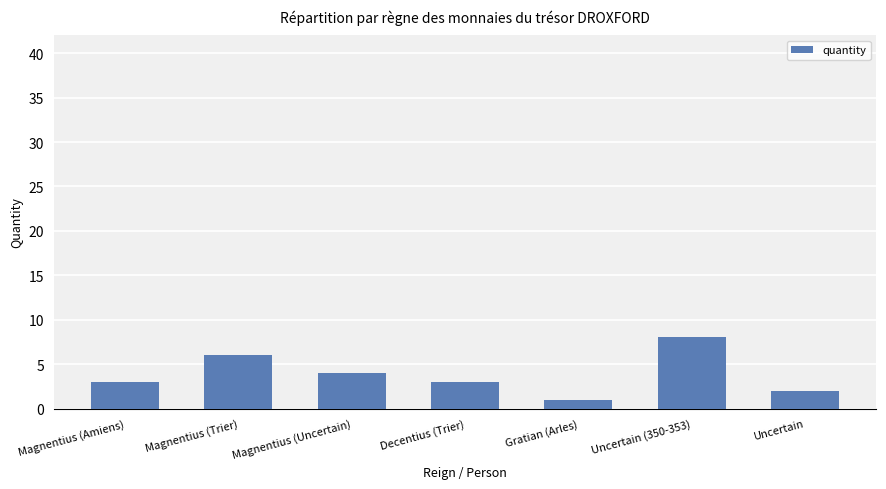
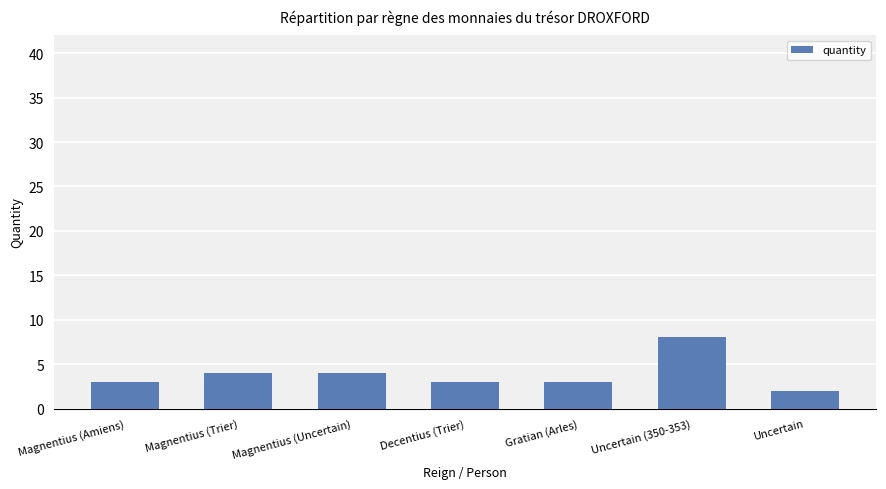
Magnentius (Trier): 6 -> 4
Gratian (Arles): 1 -> 3
